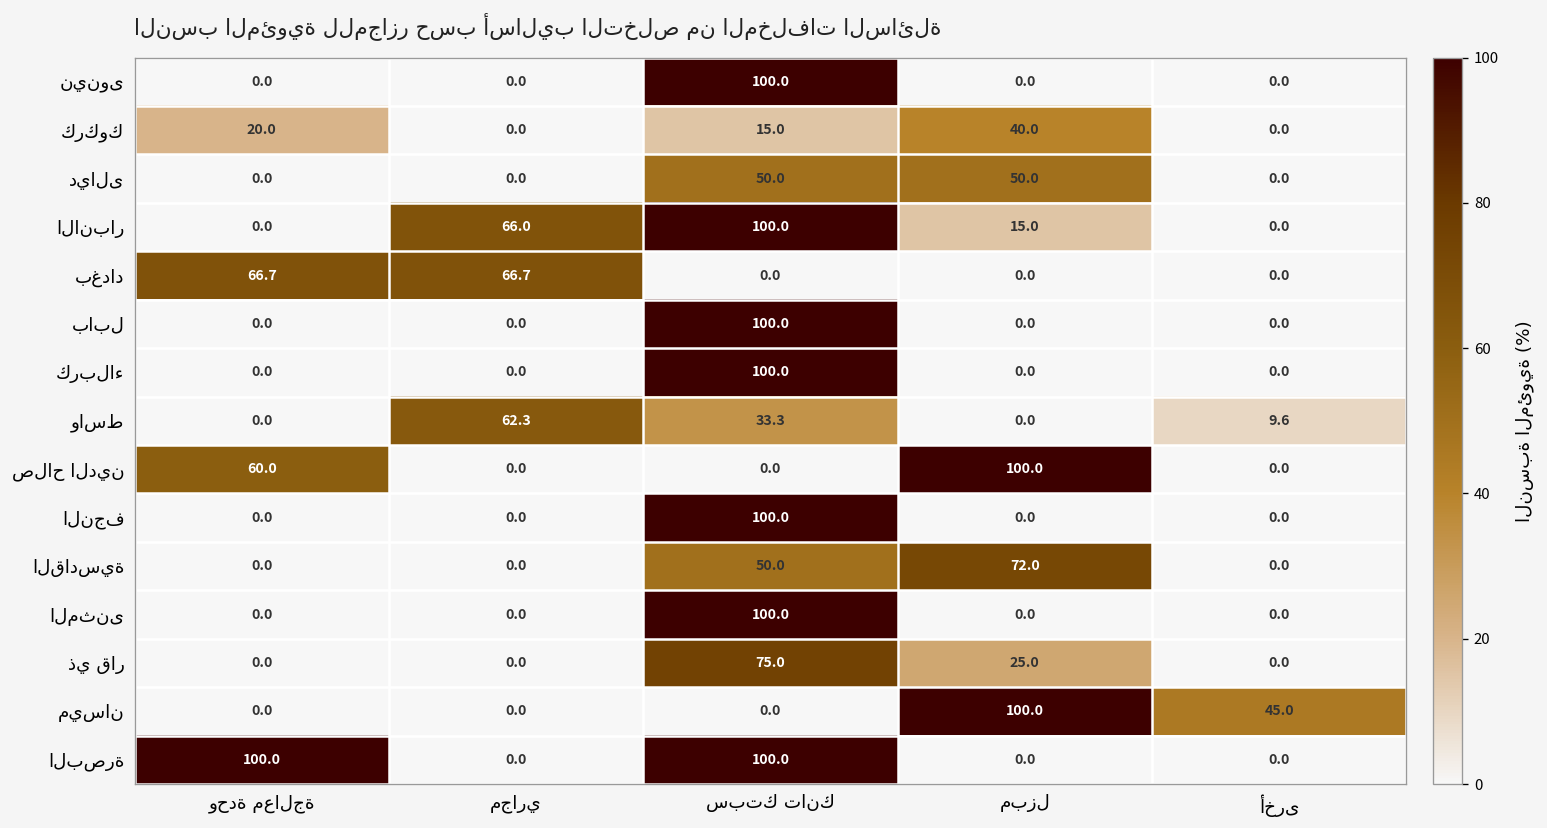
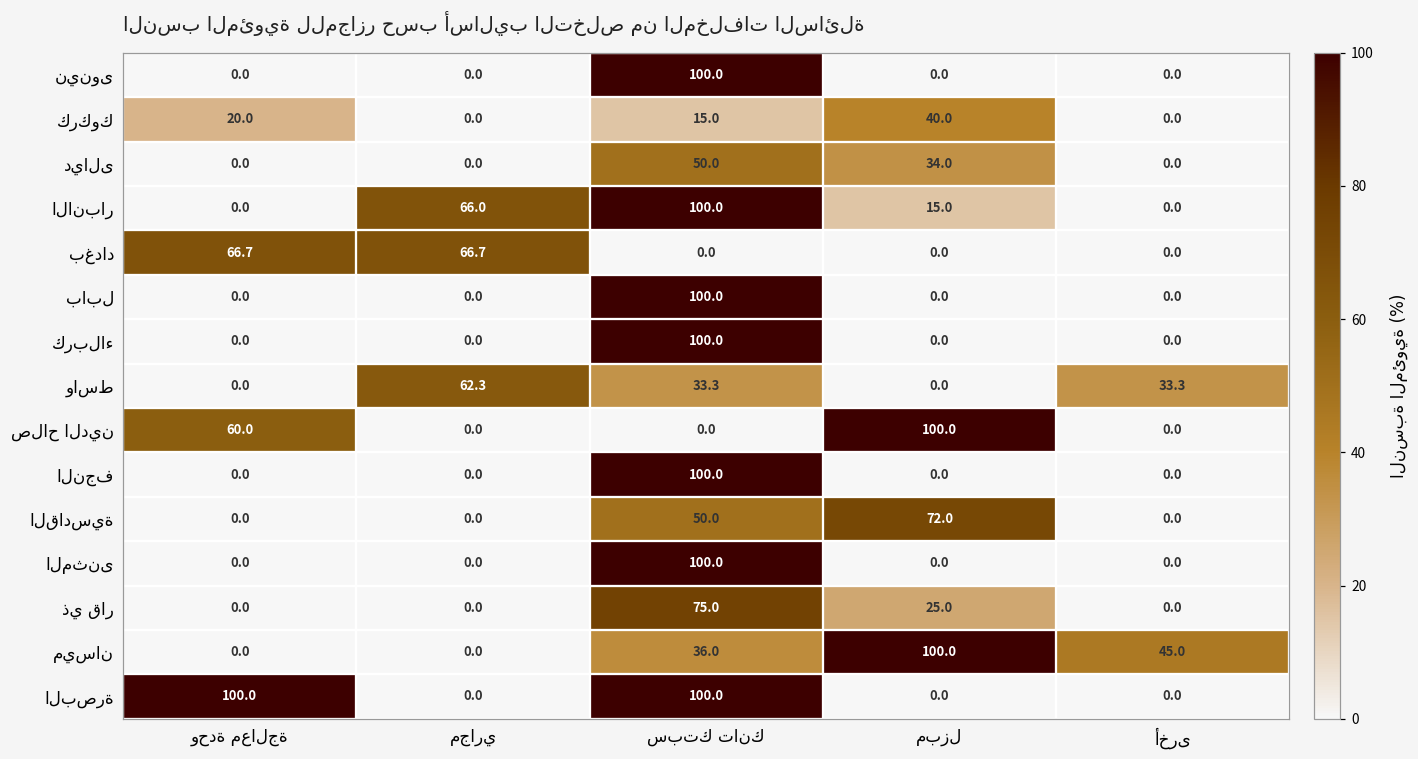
ديالى, مبزل: 50.0 -> 34.0
واسط, أخرى: 9.6 -> 33.3
ميسان, سبتك تانك: 0.0 -> 36.0
